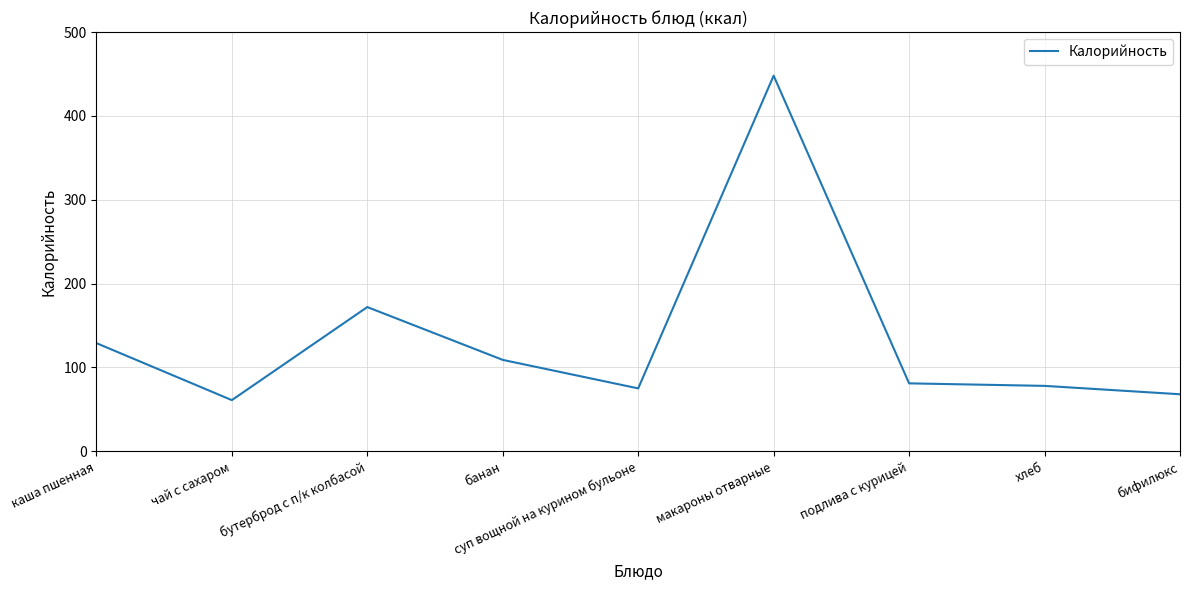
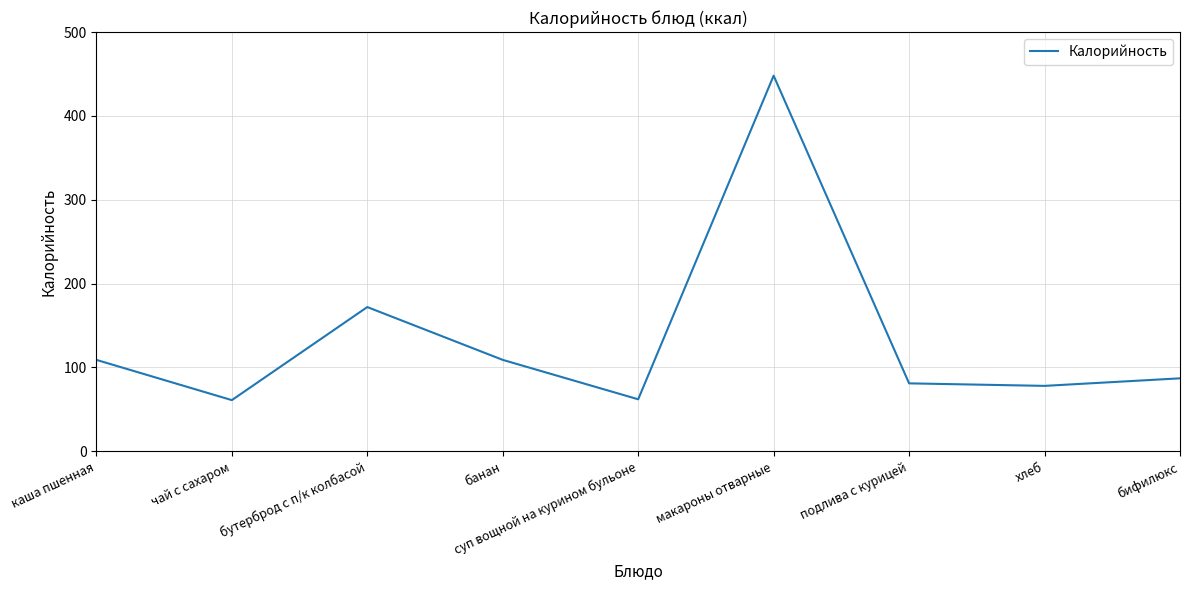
каша пшенная: 130 -> 110
суп вощной на курином бульоне: 80 -> 60
бифилюкс: 70 -> 90
